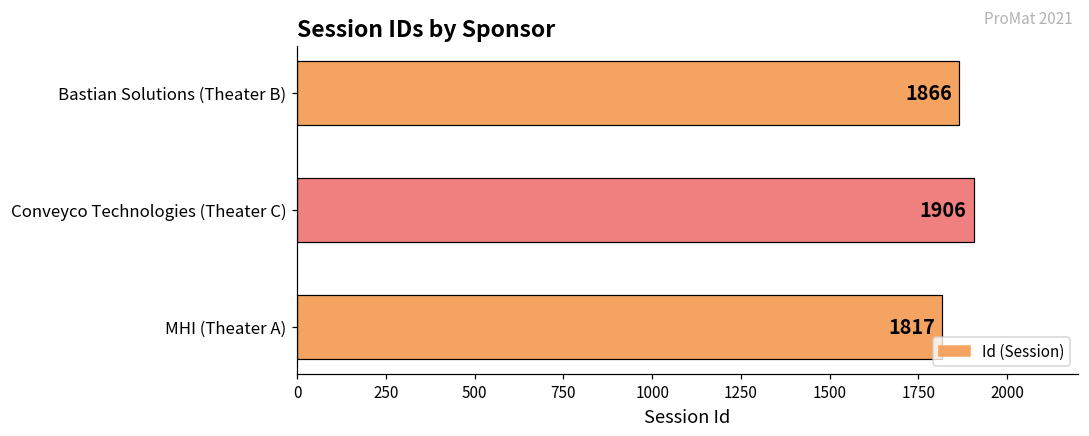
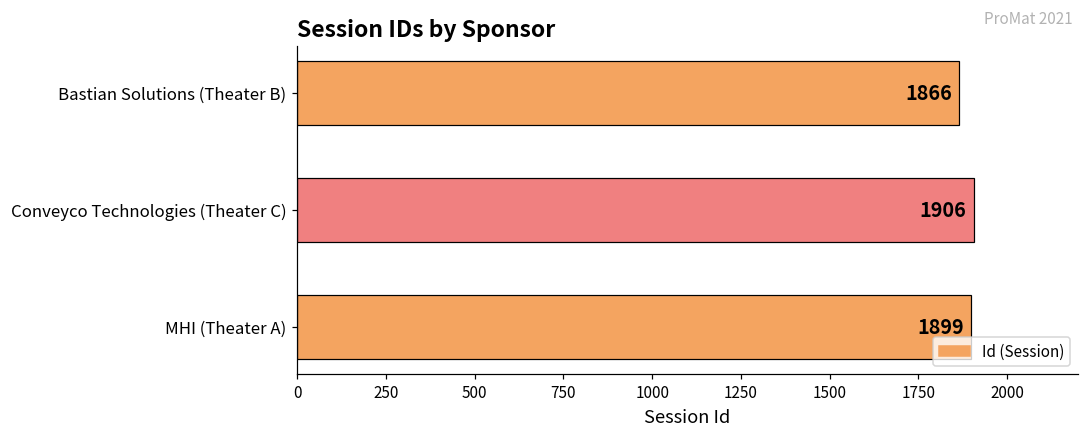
MHI (Theater A): 1817 -> 1899
